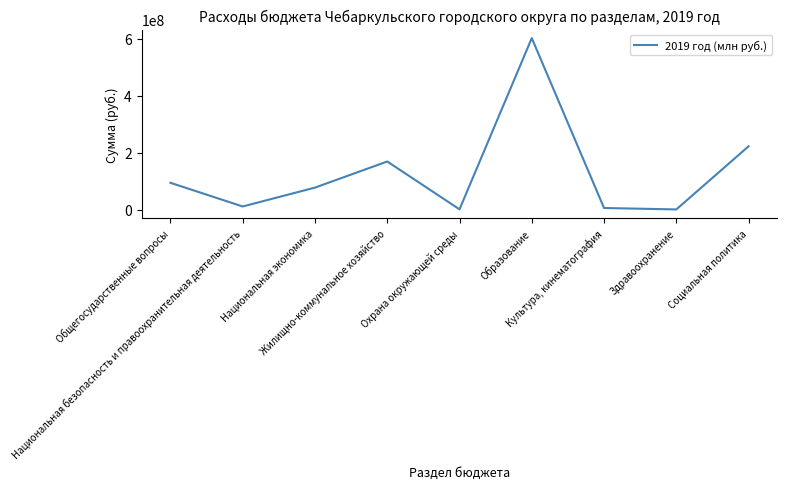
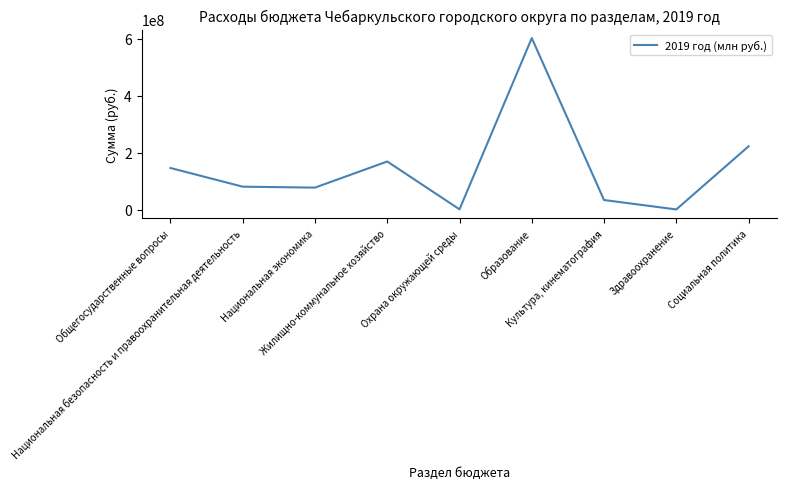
Общегосударственные вопросы: 90000000 -> 150000000
Национальная безопасность и правоохранительная деятельность: 10000000 -> 80000000
Культура, кинематография: 10000000 -> 30000000
